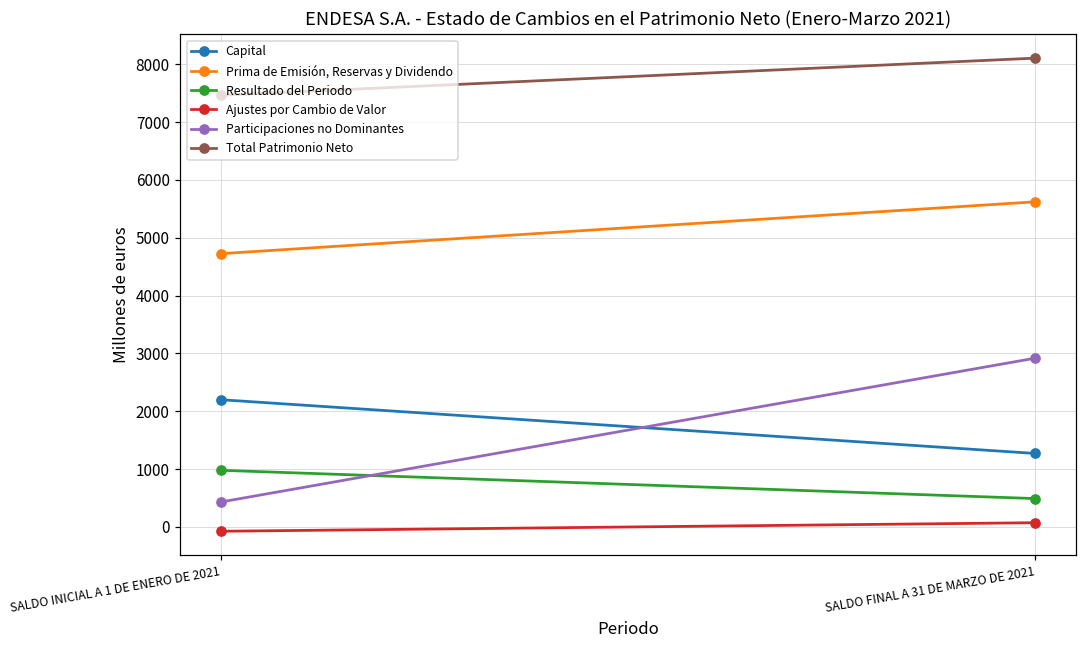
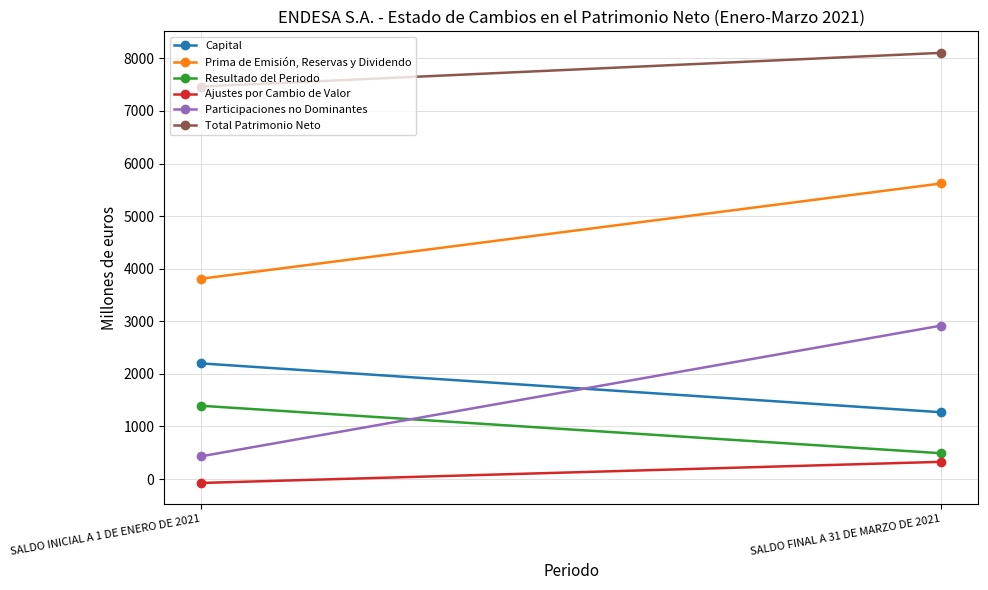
Prima de Emisión, Reservas y Dividendo, SALDO INICIAL A 1 DE ENERO DE 2021: 4700 -> 3800
Resultado del Periodo, SALDO INICIAL A 1 DE ENERO DE 2021: 1000 -> 1400
Ajustes por Cambio de Valor, SALDO FINAL A 31 DE MARZO DE 2021: 100 -> 300
